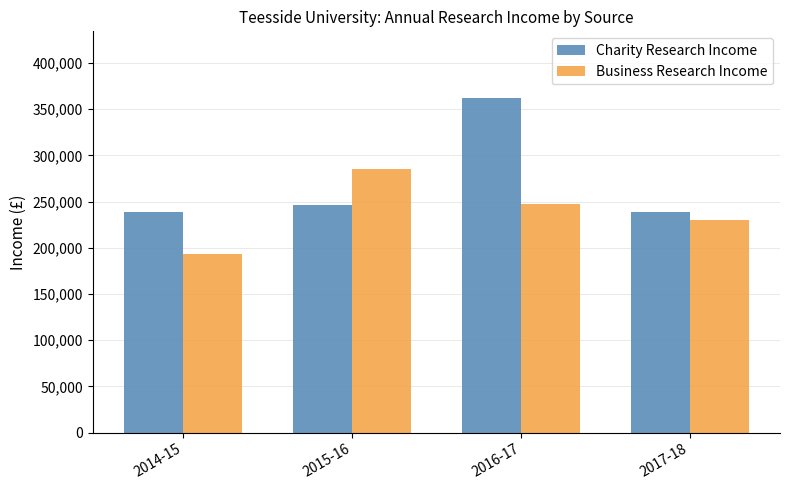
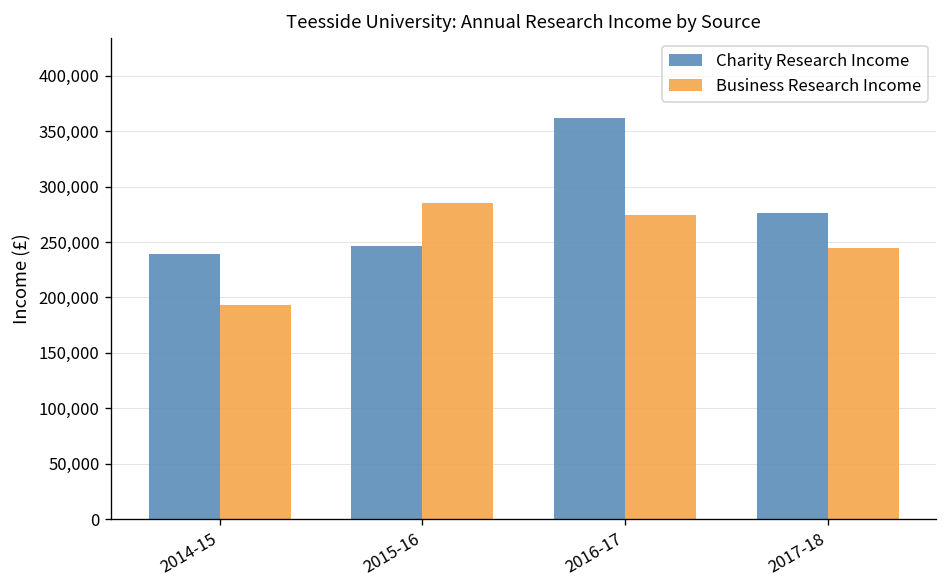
Business Research Income, 2016-17: 250,000 -> 270,000
Charity Research Income, 2017-18: 240,000 -> 280,000
Business Research Income, 2017-18: 230,000 -> 250,000
